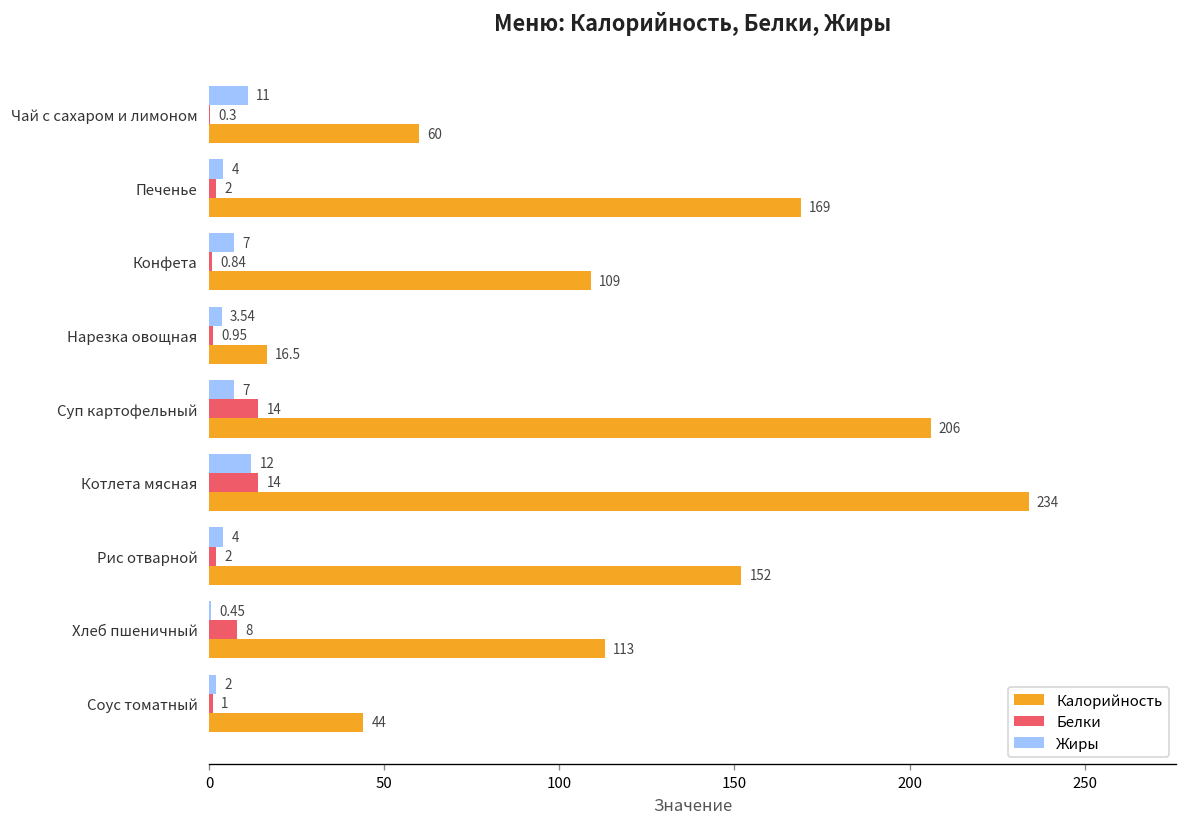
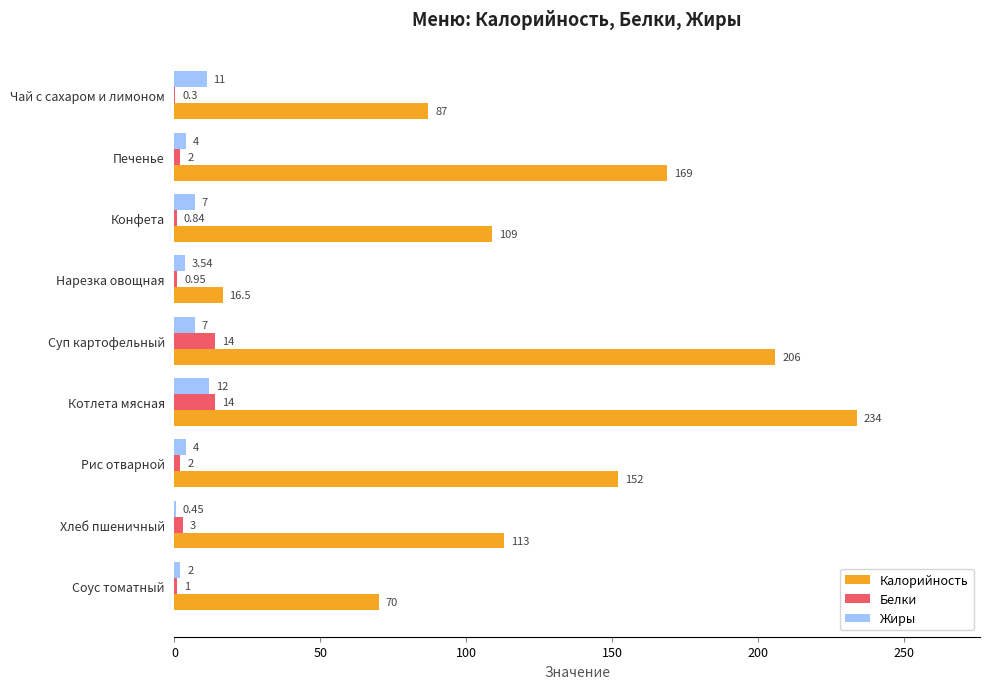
Калорийность, Чай с сахаром и лимоном: 60 -> 87
Белки, Хлеб пшеничный: 8 -> 3
Калорийность, Соус томатный: 44 -> 70
